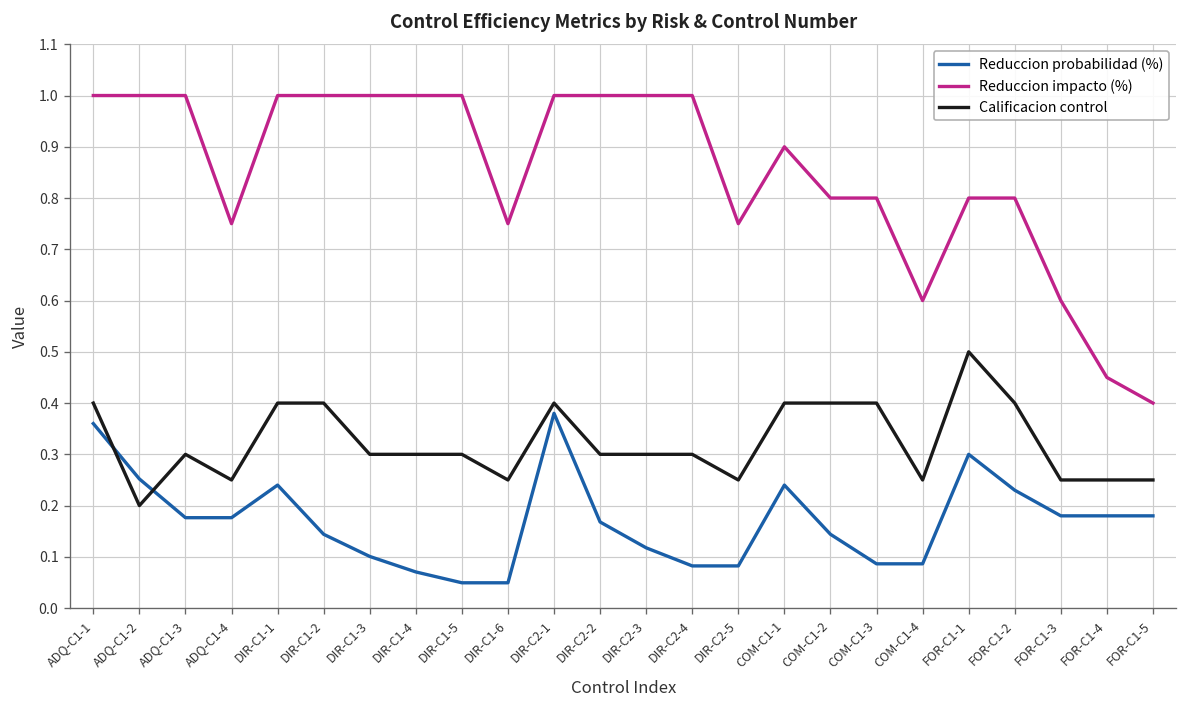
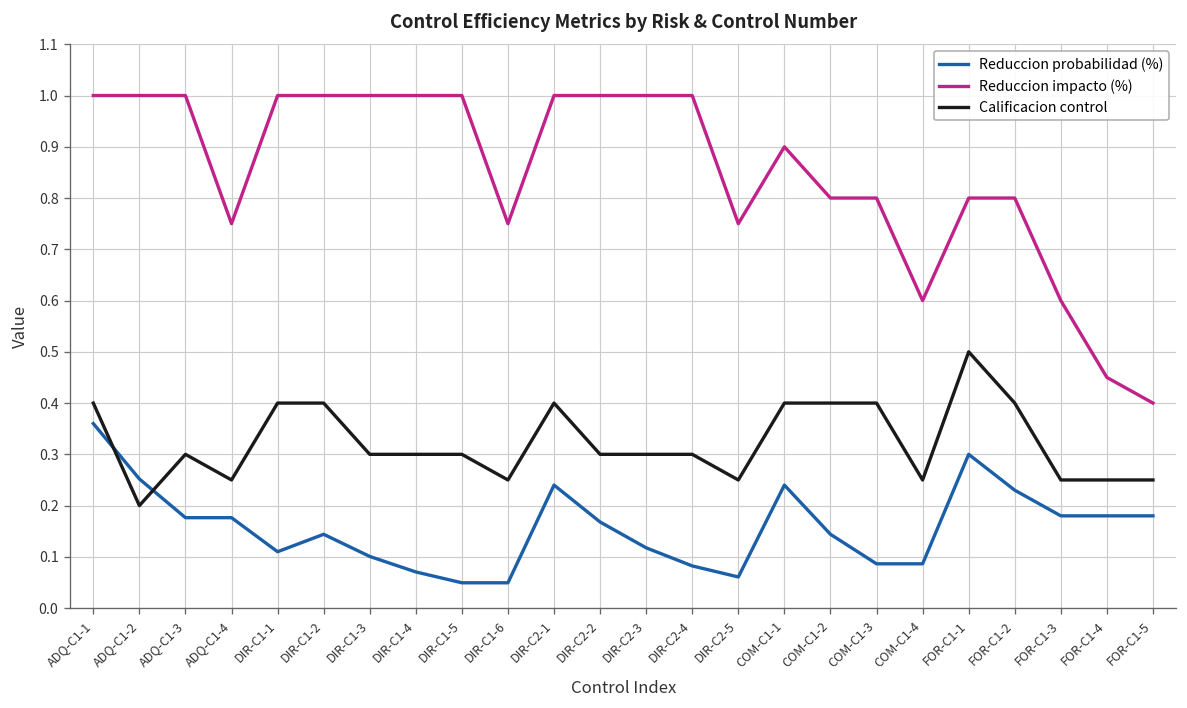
Reduccion probabilidad (%), DIR-C1-1: 0.24 -> 0.11
Reduccion probabilidad (%), DIR-C2-1: 0.38 -> 0.24
Reduccion probabilidad (%), DIR-C2-5: 0.08 -> 0.06
